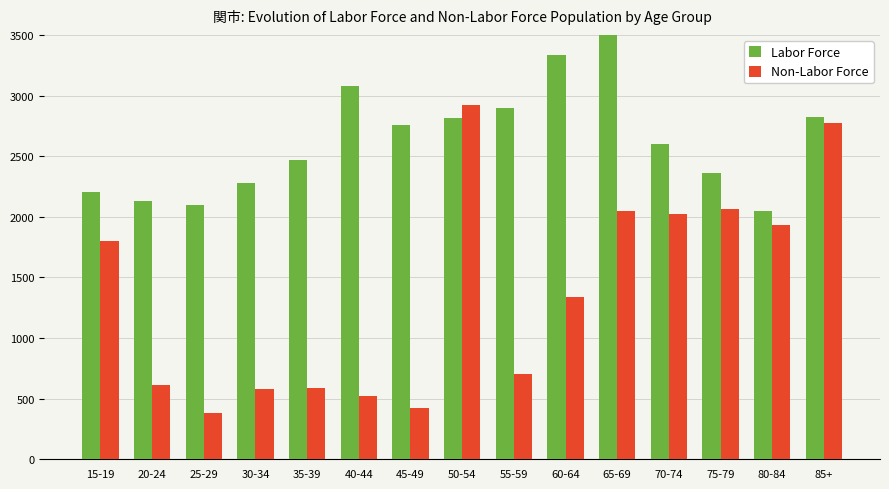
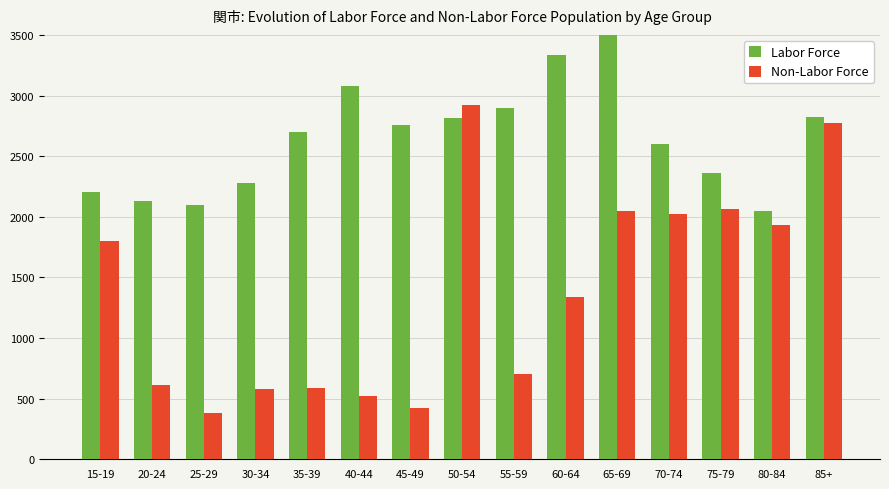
Labor Force, 35-39: 2470 -> 2700
